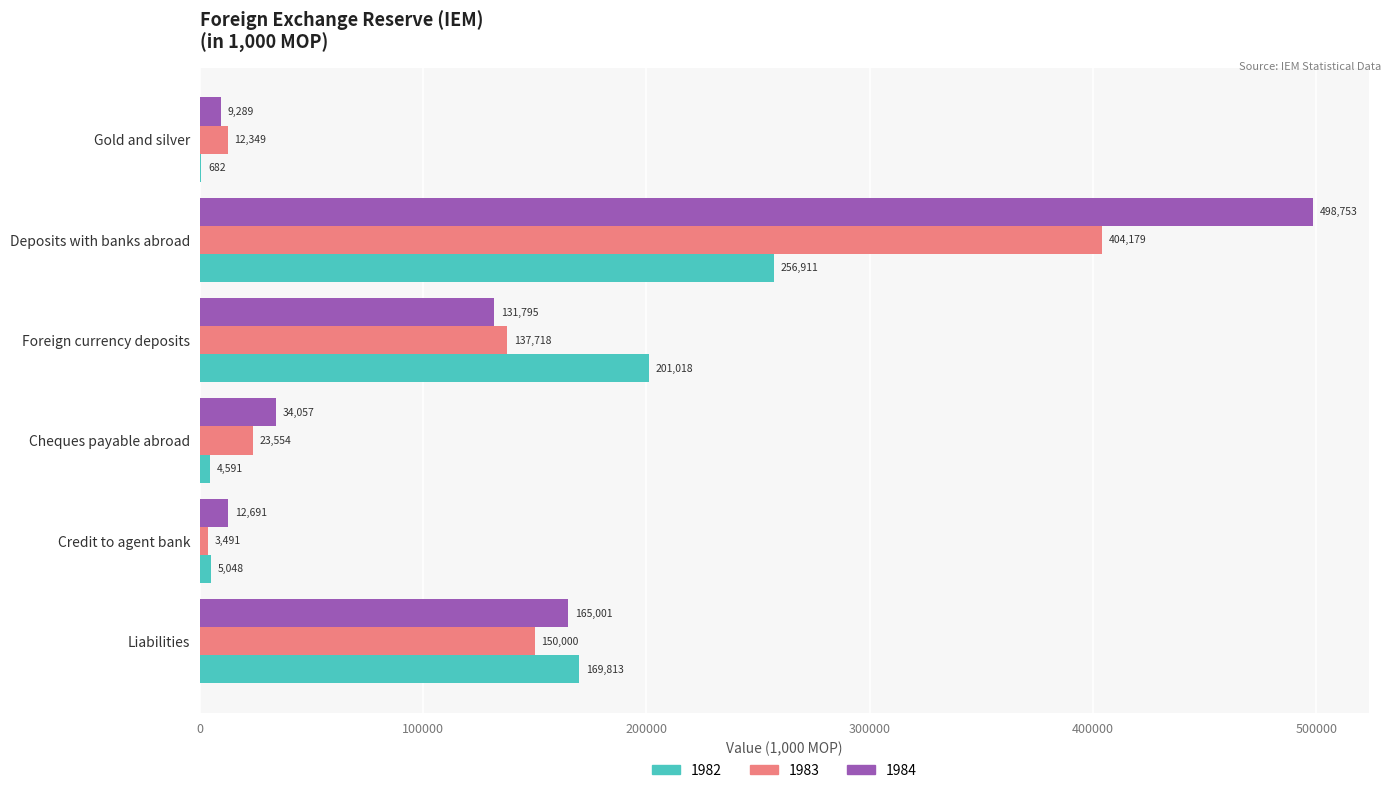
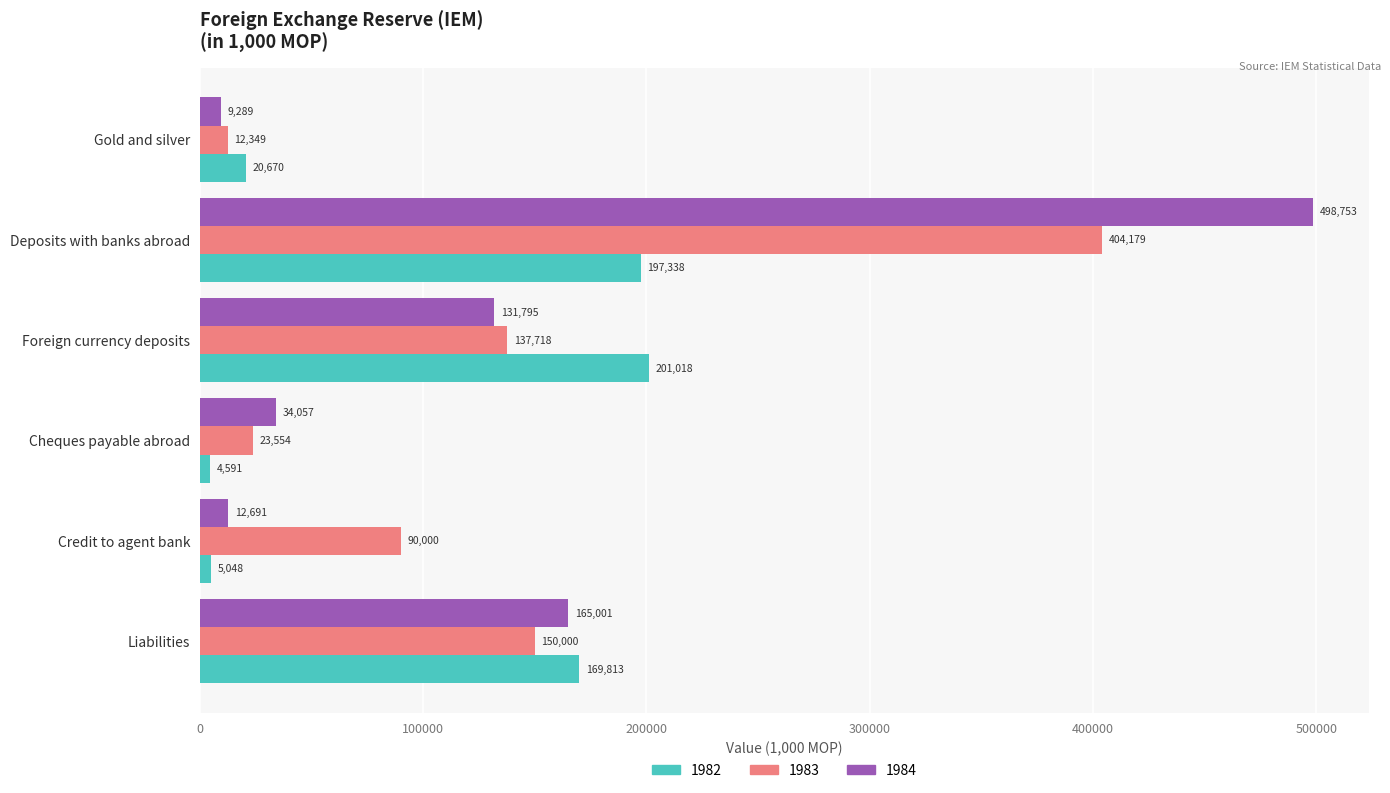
1982, Gold and silver: 682 -> 20,670
1982, Deposits with banks abroad: 256,911 -> 197,338
1983, Credit to agent bank: 3,491 -> 90,000
